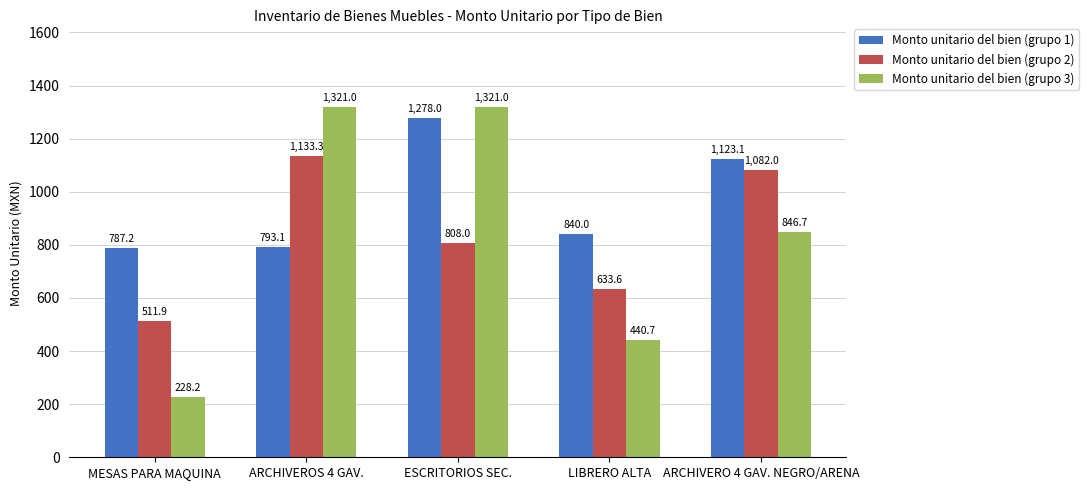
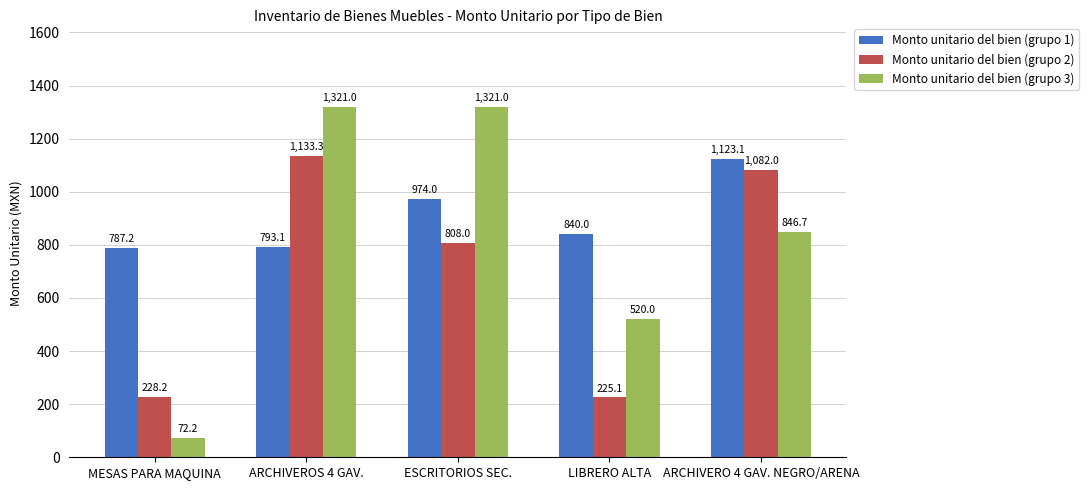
Monto unitario del bien (grupo 2), MESAS PARA MAQUINA: 511.9 -> 228.2
Monto unitario del bien (grupo 3), MESAS PARA MAQUINA: 228.2 -> 72.2
Monto unitario del bien (grupo 1), ESCRITORIOS SEC.: 1,278.0 -> 974.0
Monto unitario del bien (grupo 2), LIBRERO ALTA: 633.6 -> 225.1
Monto unitario del bien (grupo 3), LIBRERO ALTA: 440.7 -> 520.0
